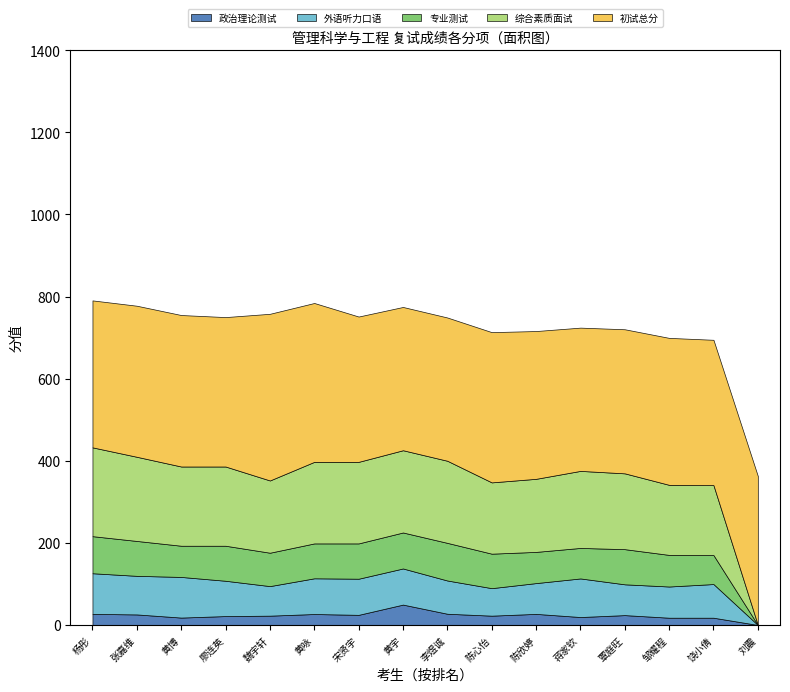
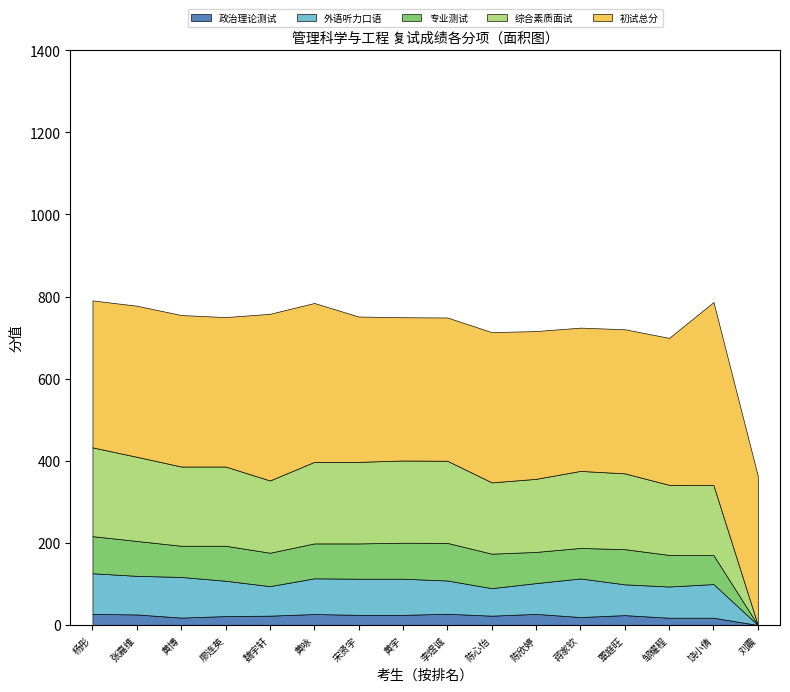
政治理论测试, 黄宇: 50 -> 20
初试总分, 饶小倩: 350 -> 450
